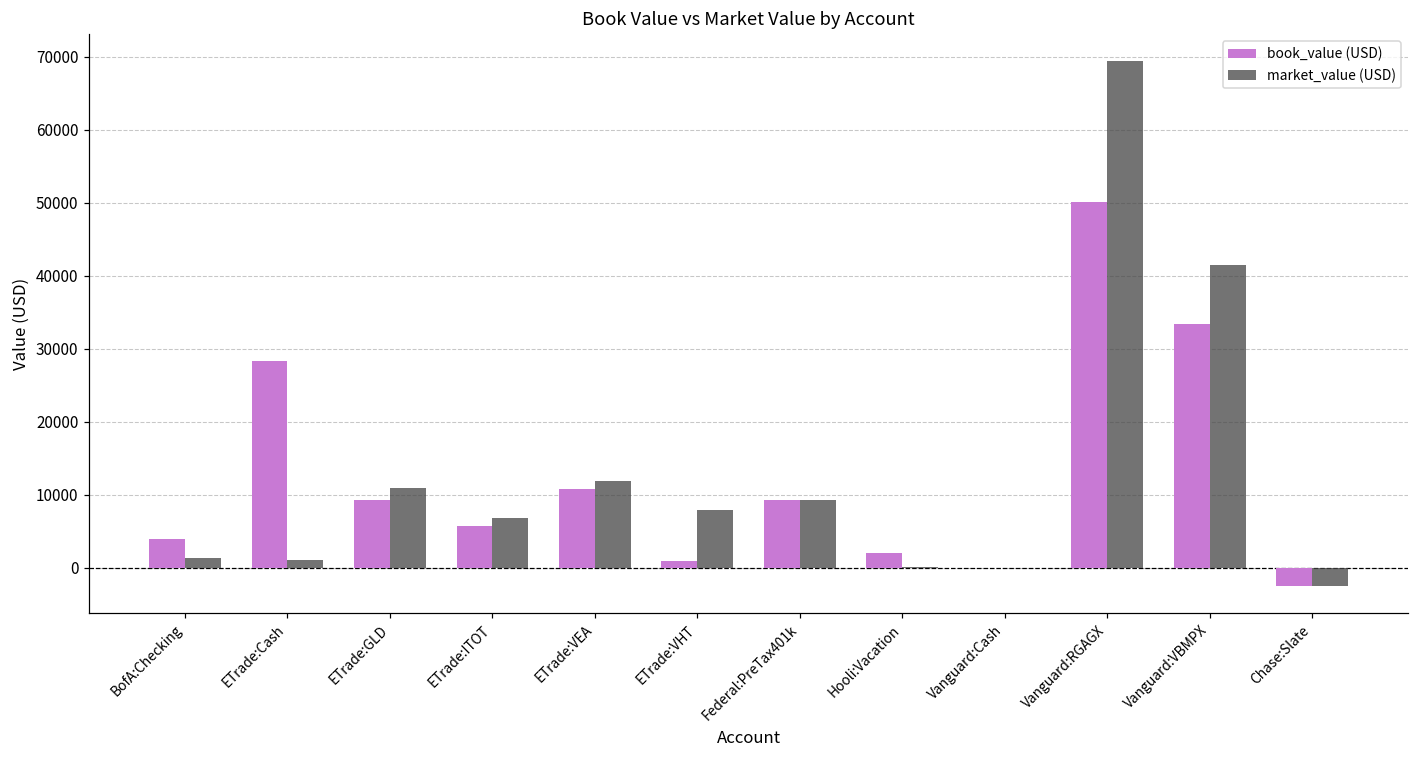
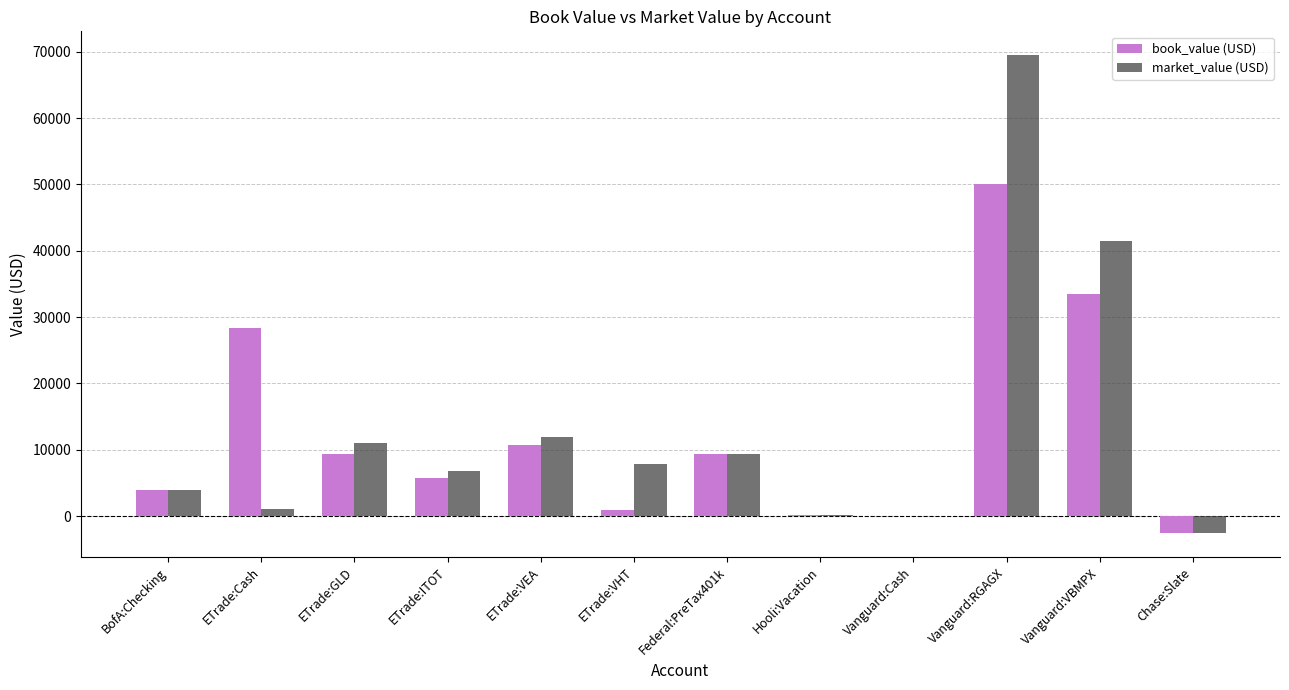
market_value (USD), BofA:Checking: 1000 -> 4000
book_value (USD), Hooli:Vacation: 2000 -> 0
